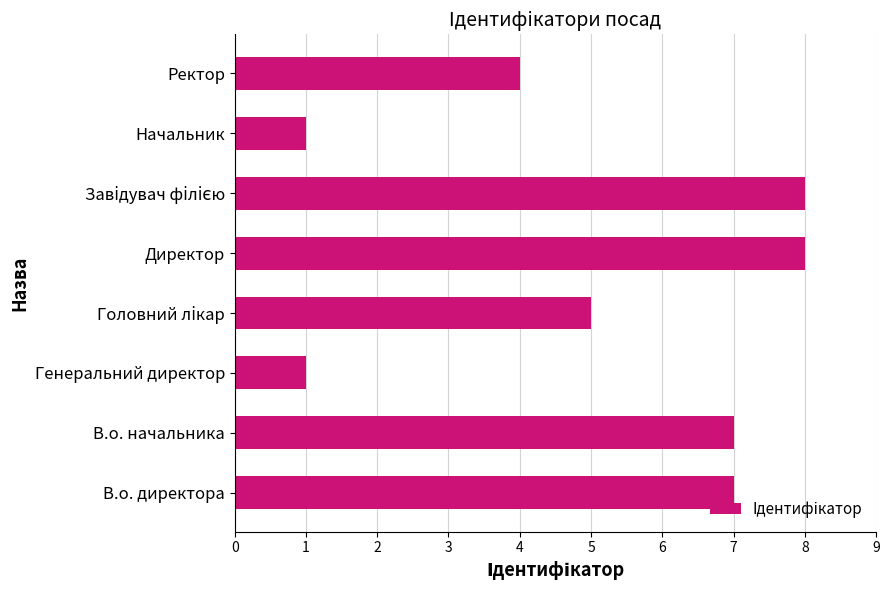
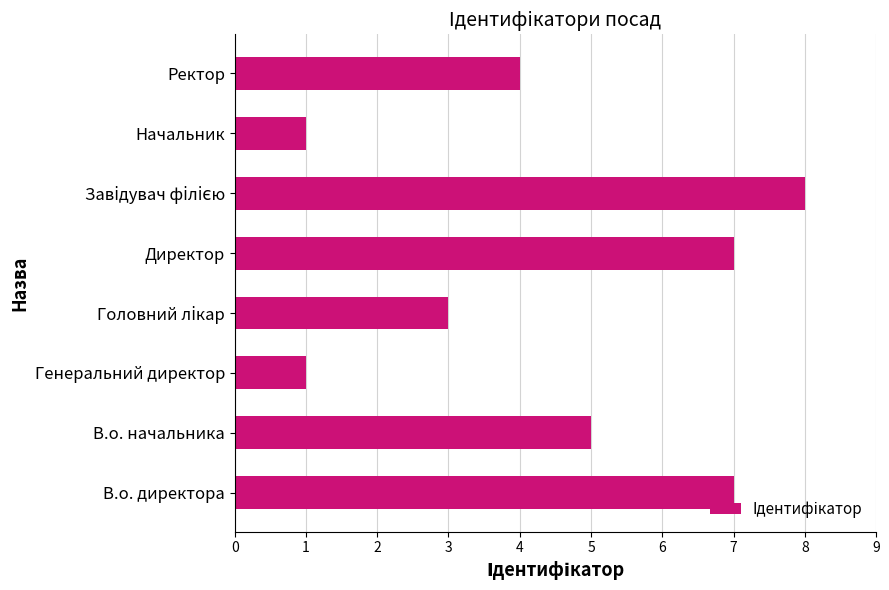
Директор: 8 -> 7
Головний лікар: 5 -> 3
В.о. начальника: 7 -> 5
